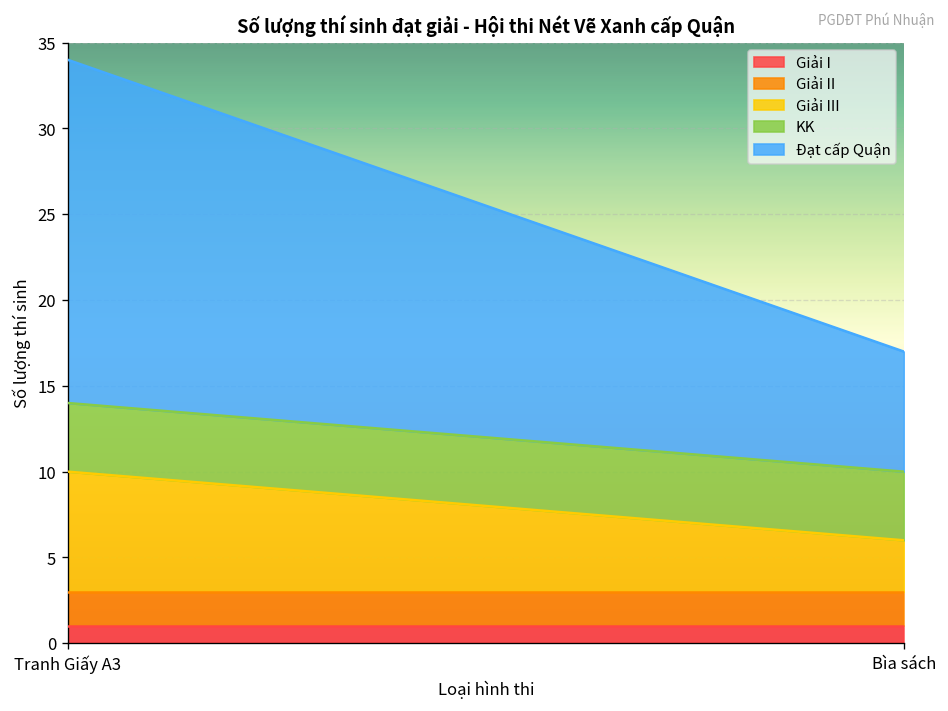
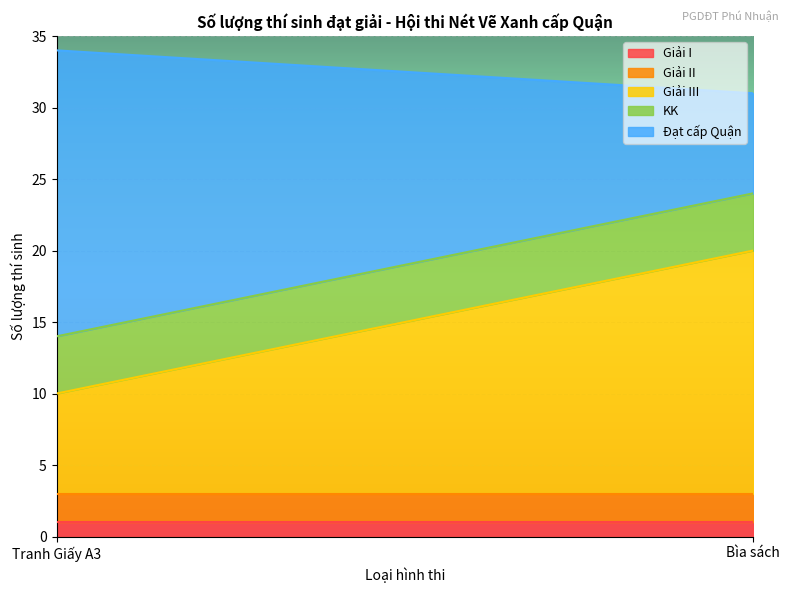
Giải III, Bìa sách: 3 -> 17
